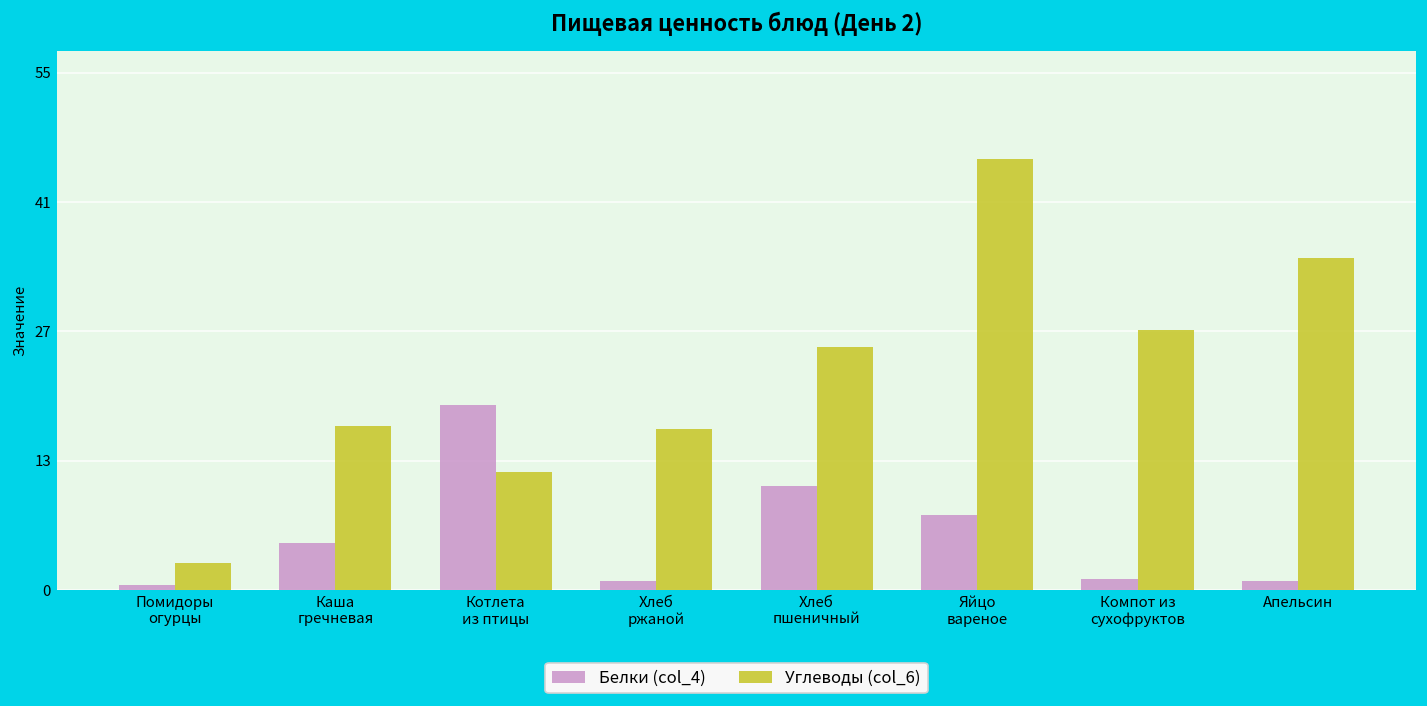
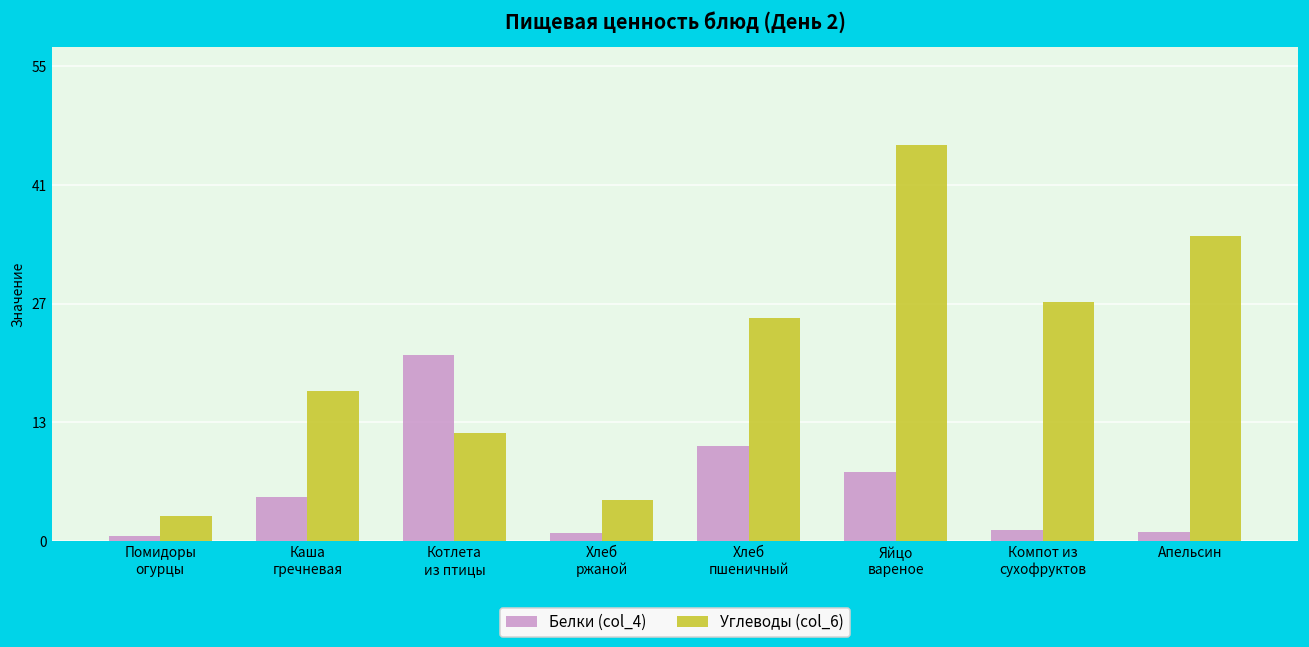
Белки (col_4), Котлета из птицы: 20 -> 22
Углеводы (col_6), Хлеб ржаной: 17 -> 5
